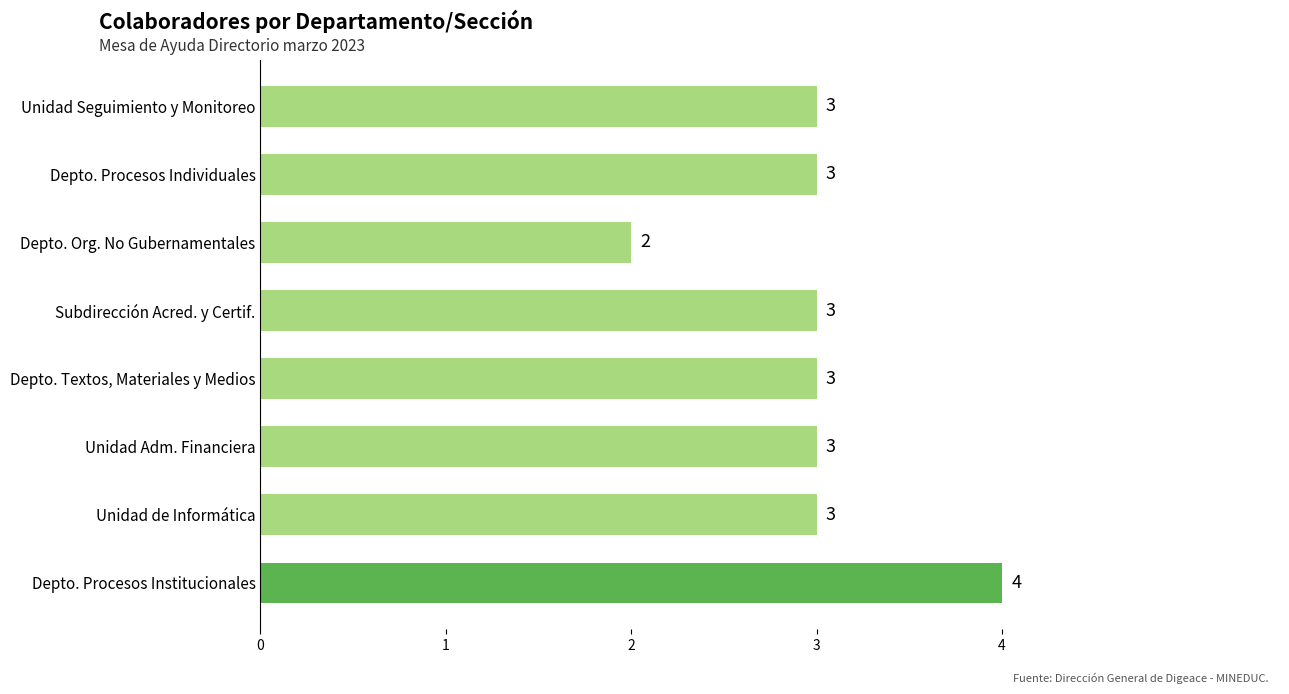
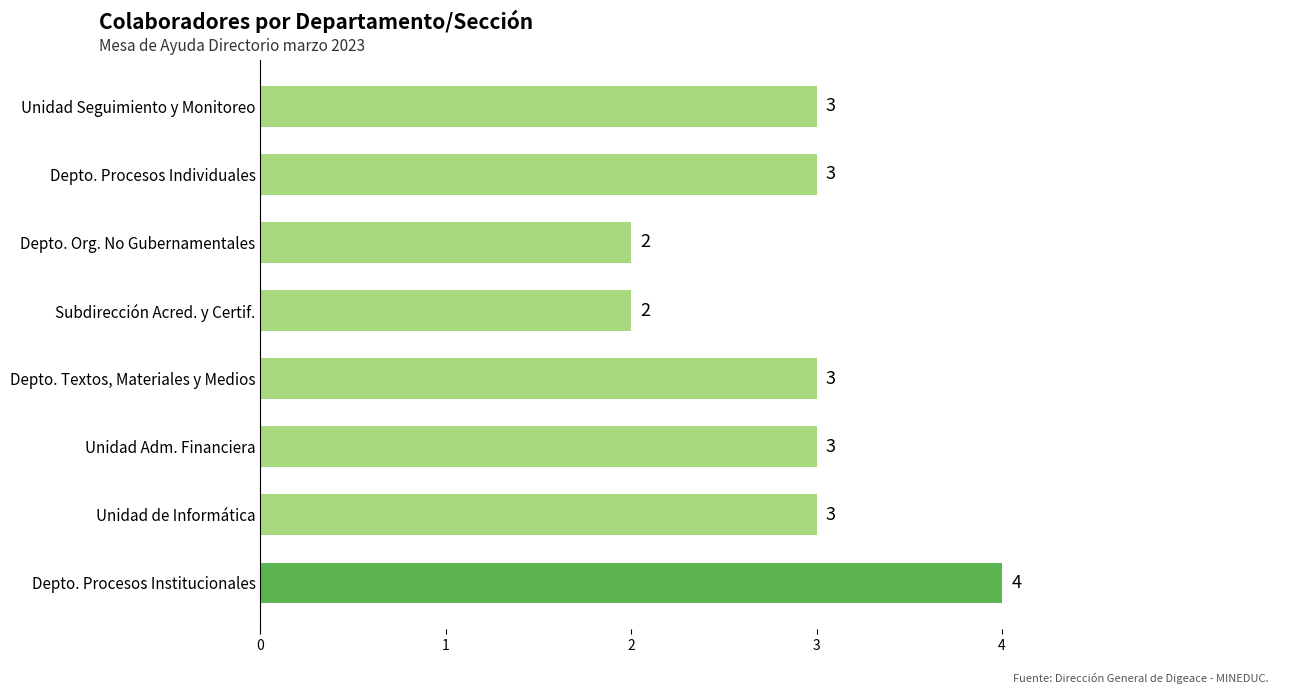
Subdirección Acred. y Certif.: 3 -> 2
